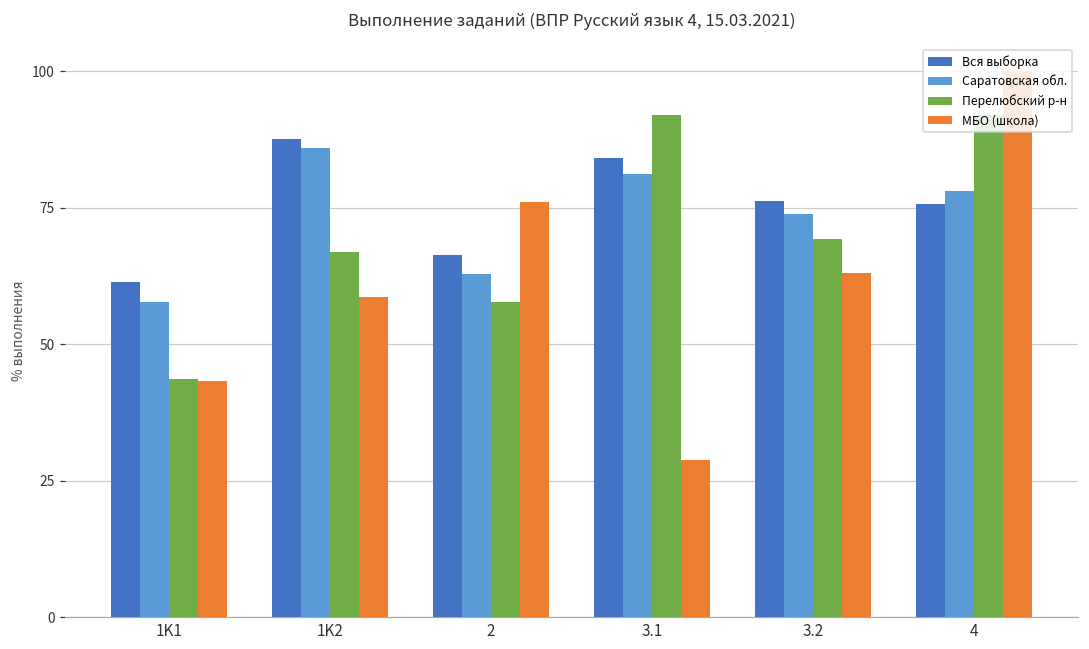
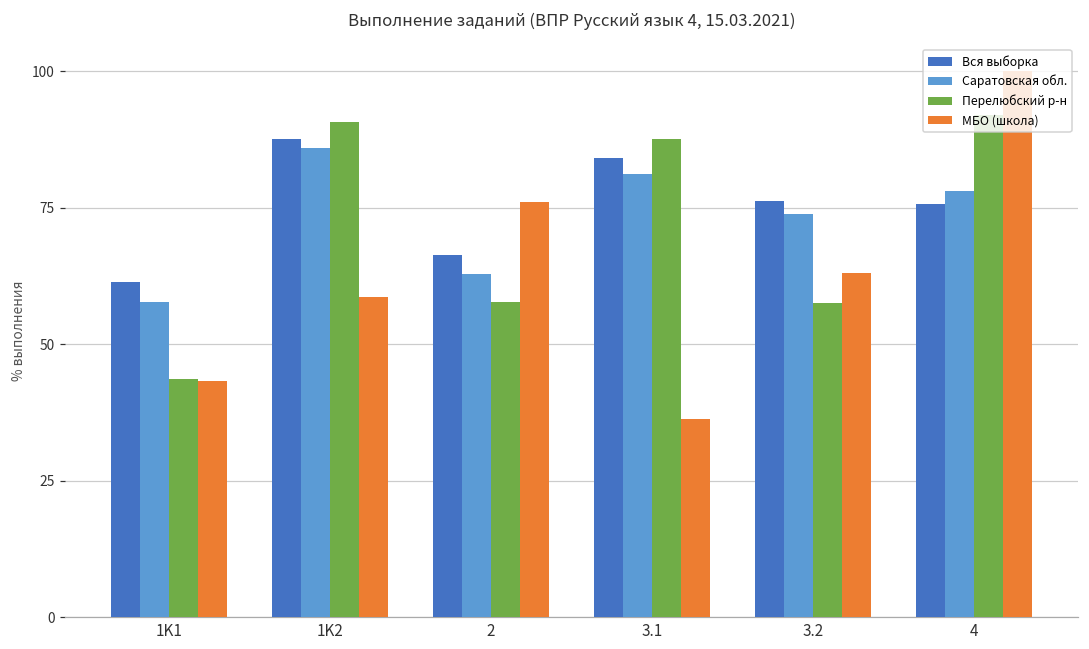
Перелюбский р-н, 1K2: 67 -> 91
Перелюбский р-н, 3.1: 92 -> 88
МБО (школа), 3.1: 29 -> 36
Перелюбский р-н, 3.2: 69 -> 58
